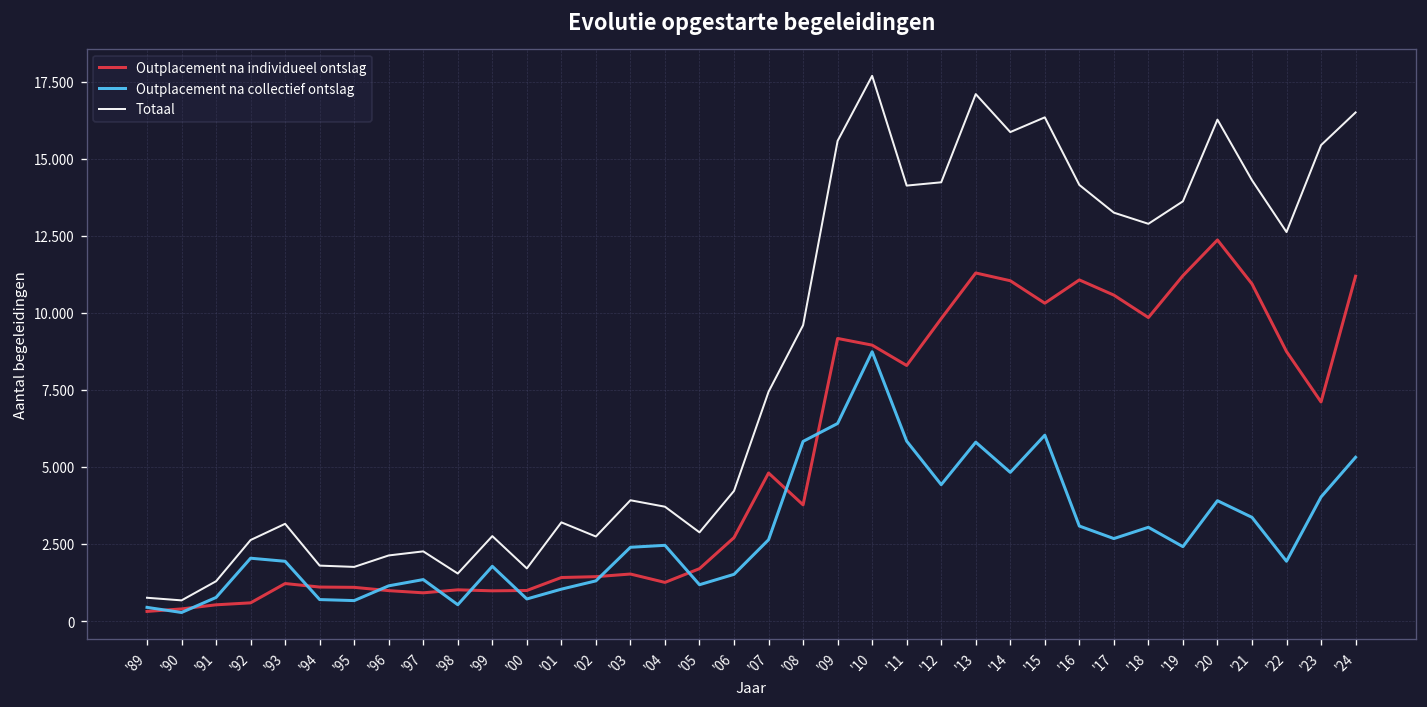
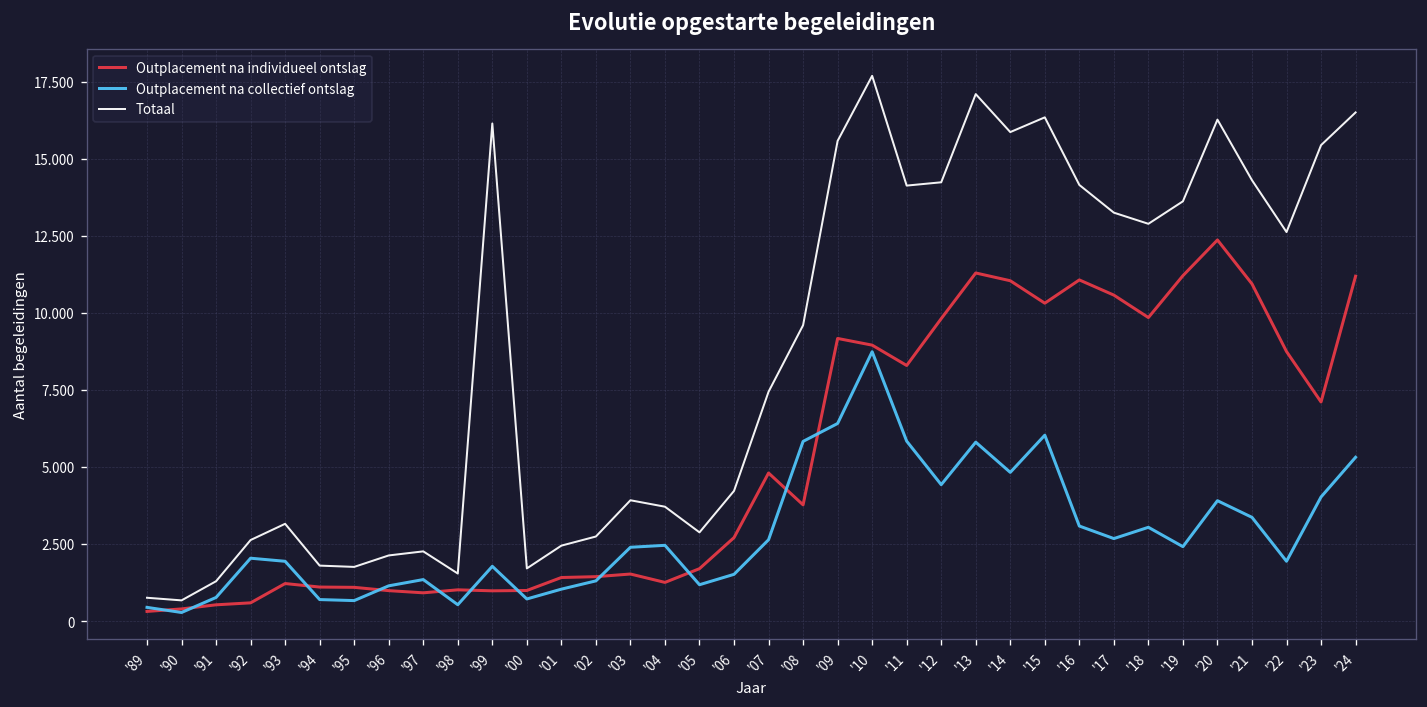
Totaal, '99: 2.8 -> 16.1
Totaal, '01: 3.2 -> 2.4
